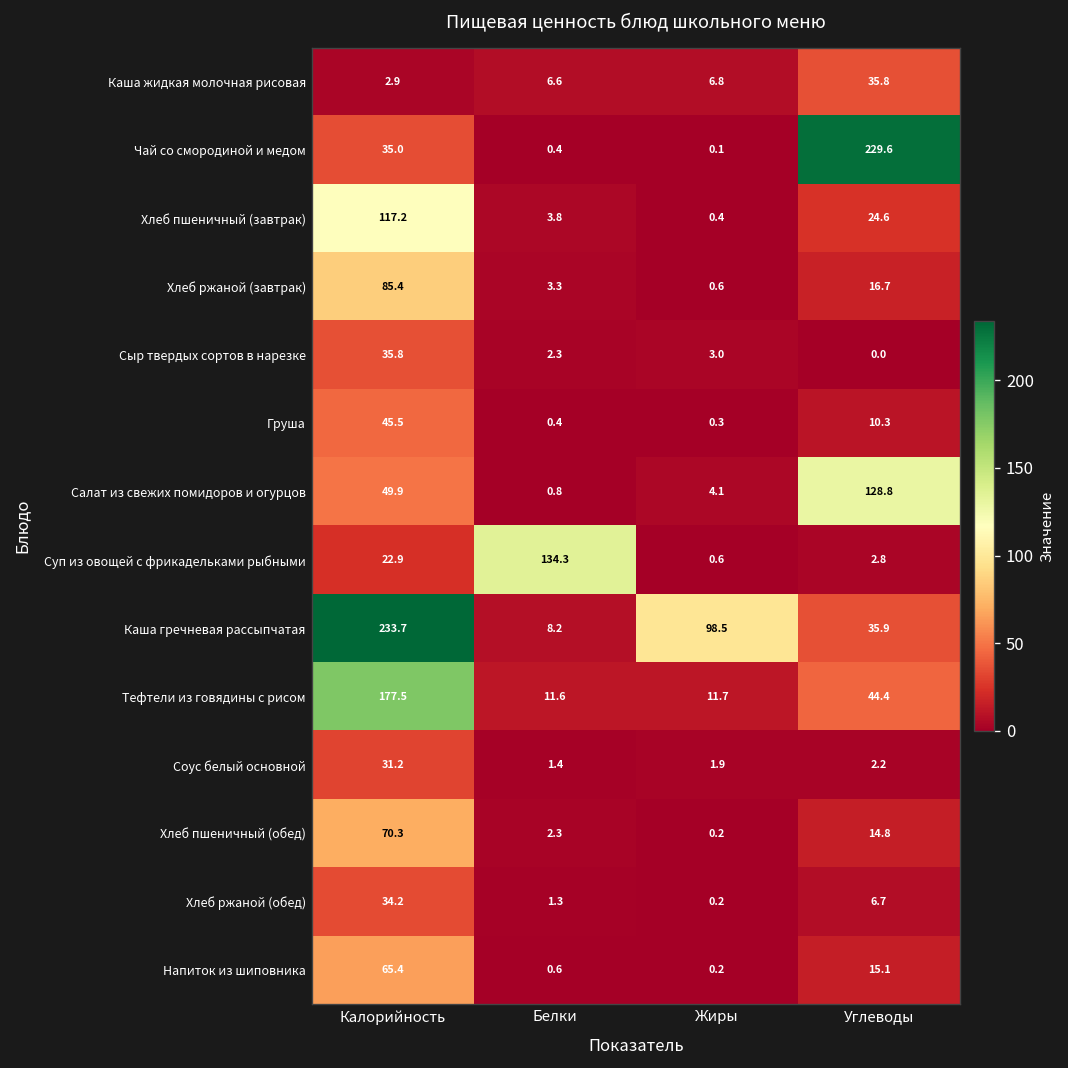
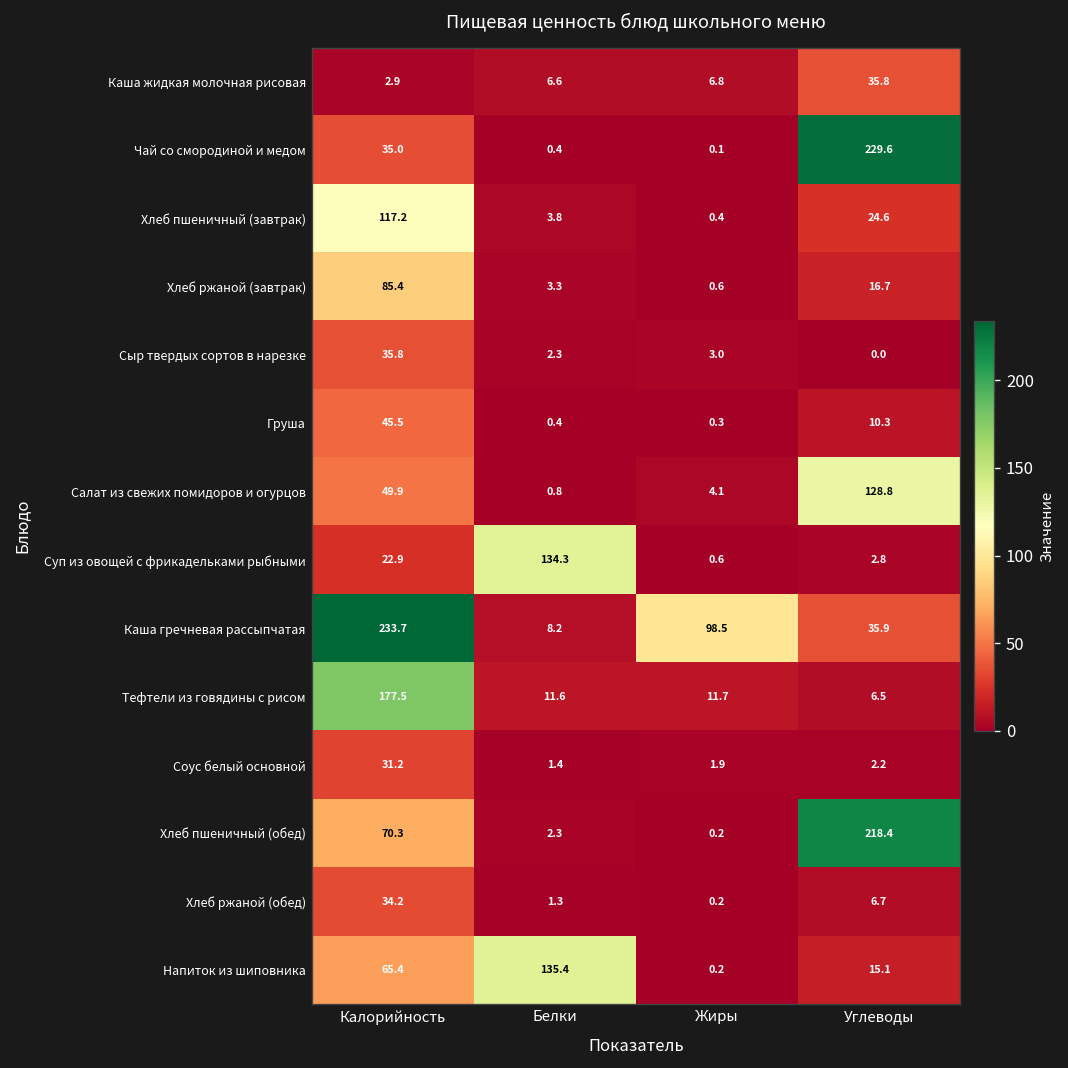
Тефтели из говядины с рисом, Углеводы: 44.4 -> 6.5
Хлеб пшеничный (обед), Углеводы: 14.8 -> 218.4
Напиток из шиповника, Белки: 0.6 -> 135.4
